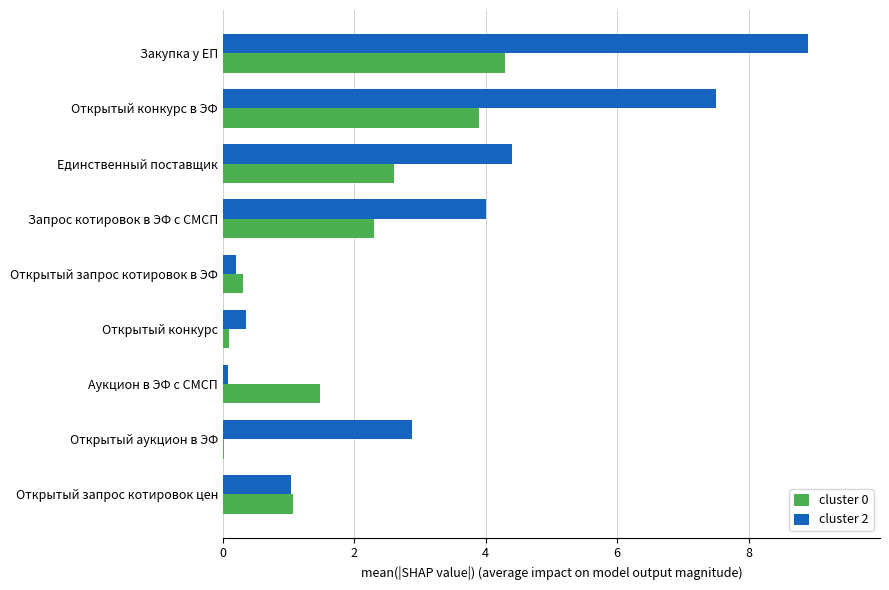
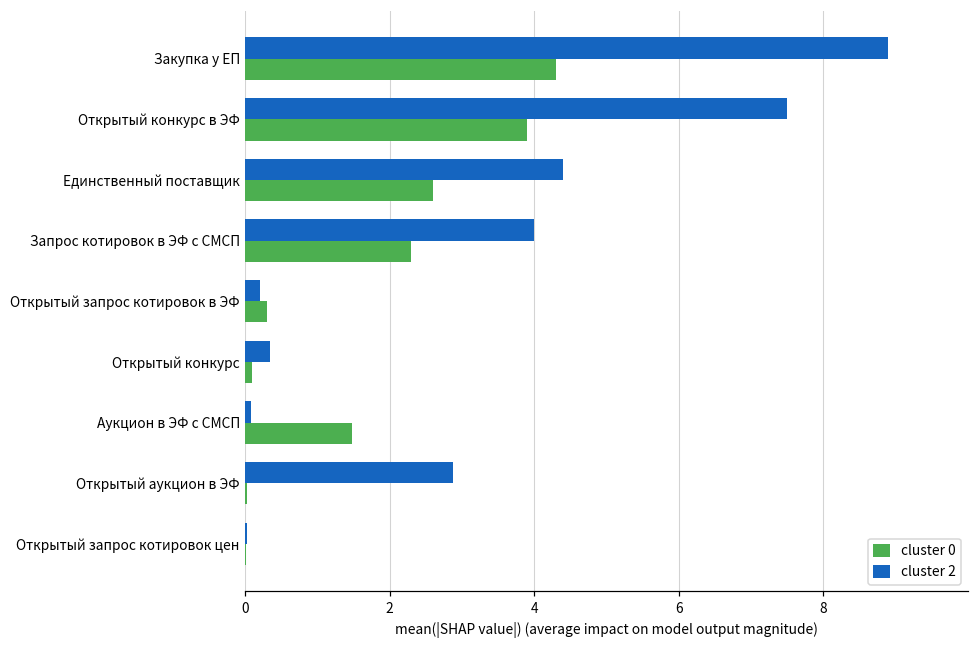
cluster 2, Открытый запрос котировок цен: 1.0 -> 0.0
cluster 0, Открытый запрос котировок цен: 1.1 -> 0.0
